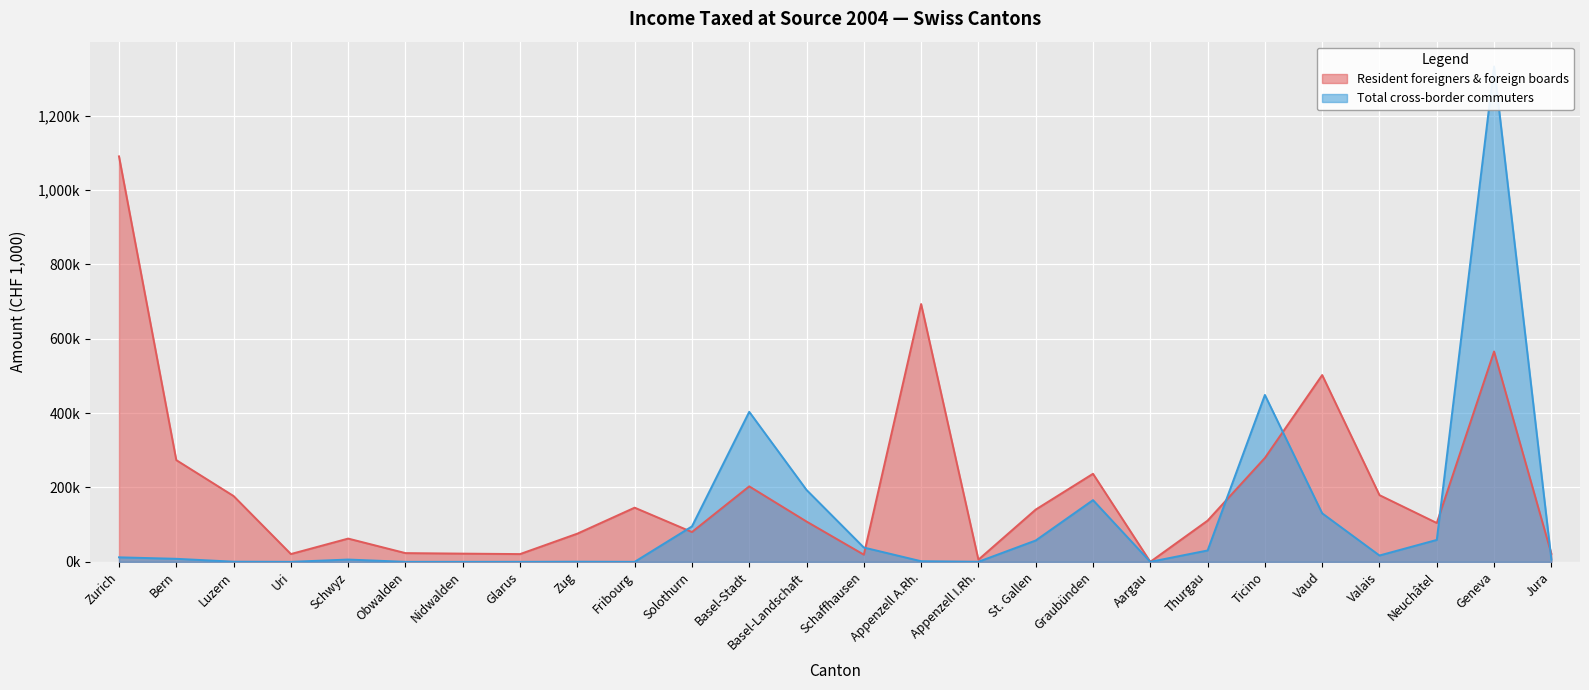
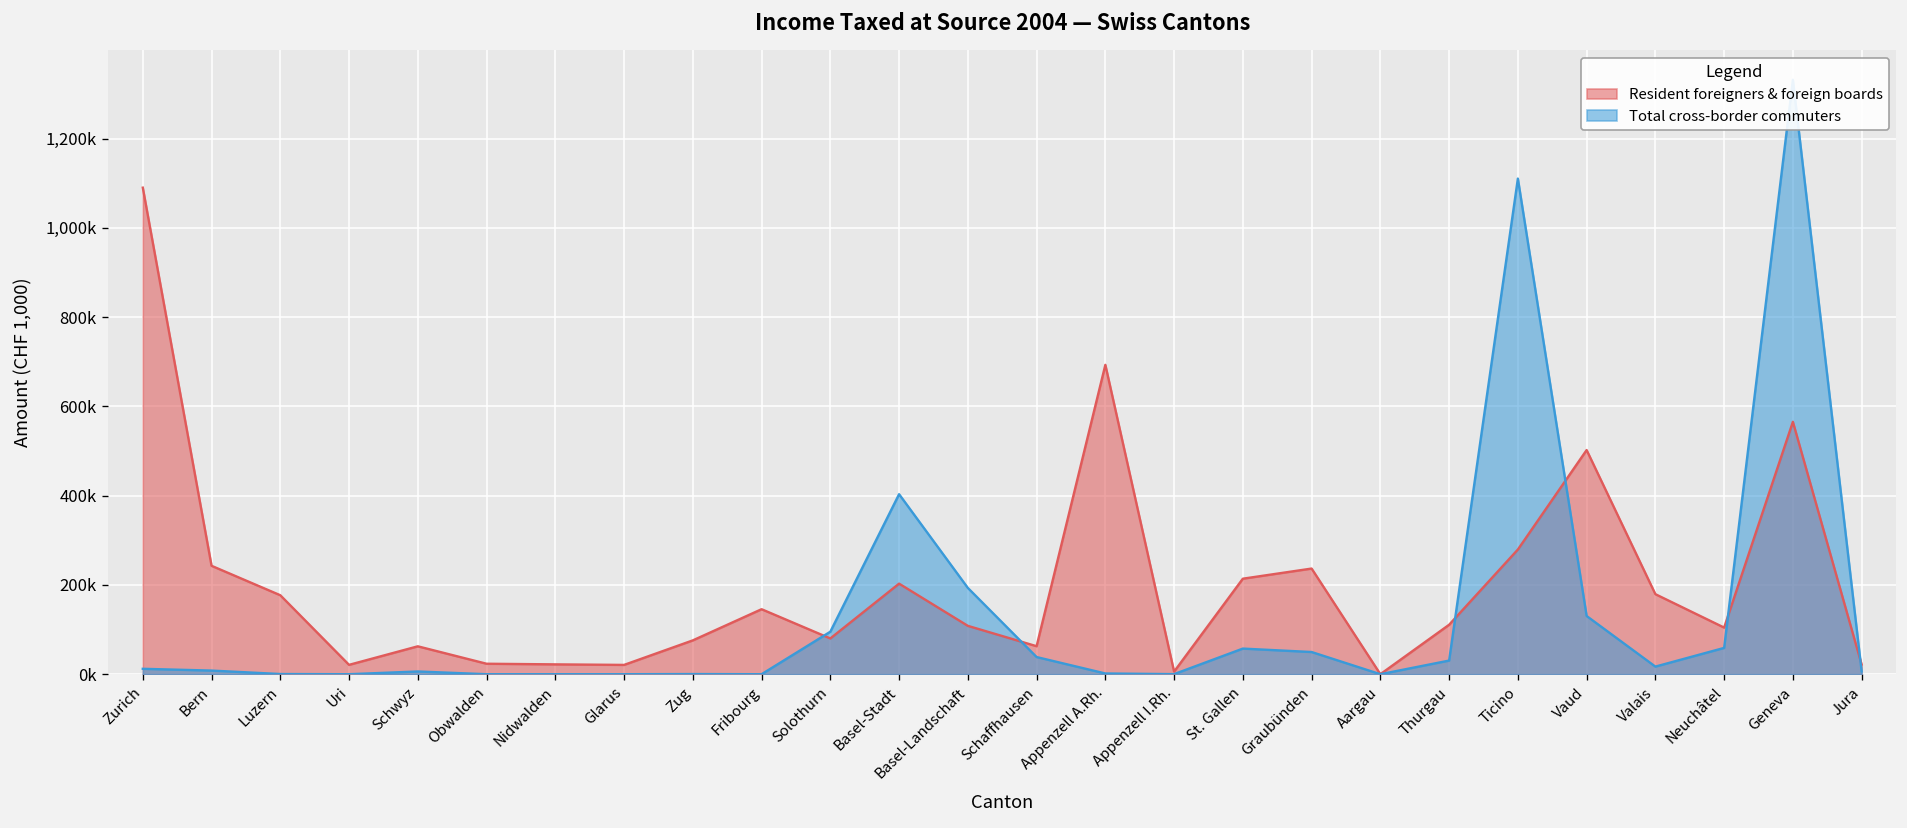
Resident foreigners & foreign boards, Bern: 270,000 -> 240,000
Resident foreigners & foreign boards, Schaffhausen: 20,000 -> 60,000
Resident foreigners & foreign boards, St. Gallen: 140,000 -> 210,000
Total cross-border commuters, Graubünden: 170,000 -> 50,000
Total cross-border commuters, Ticino: 450,000 -> 1,110,000
